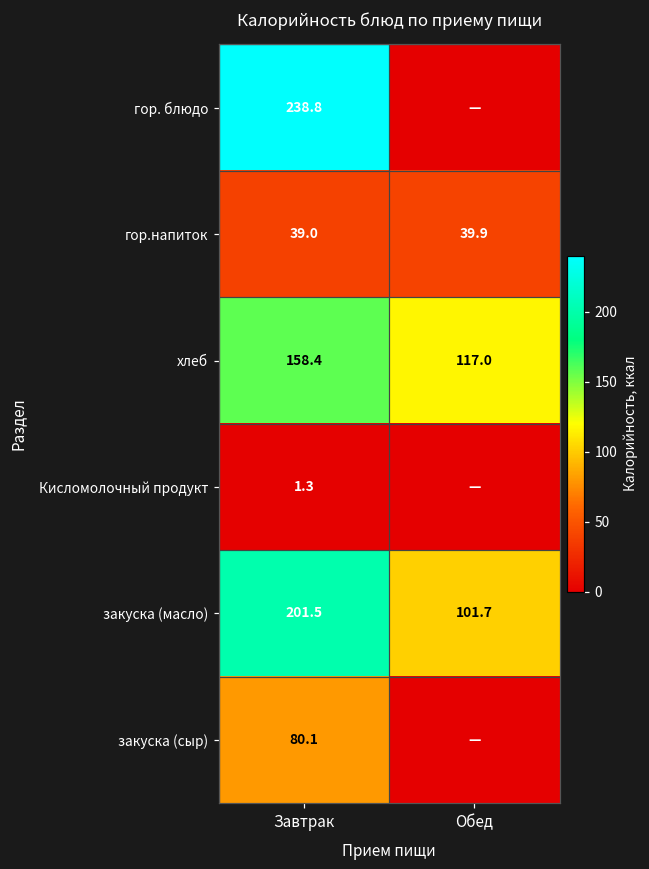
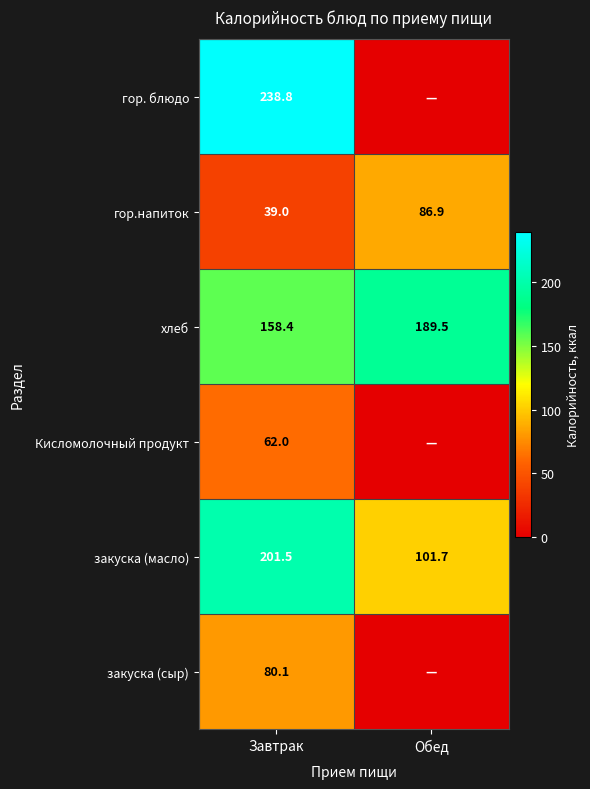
гор.напиток, Обед: 39.9 -> 86.9
хлеб, Обед: 117.0 -> 189.5
Кисломолочный продукт, Завтрак: 1.3 -> 62.0
